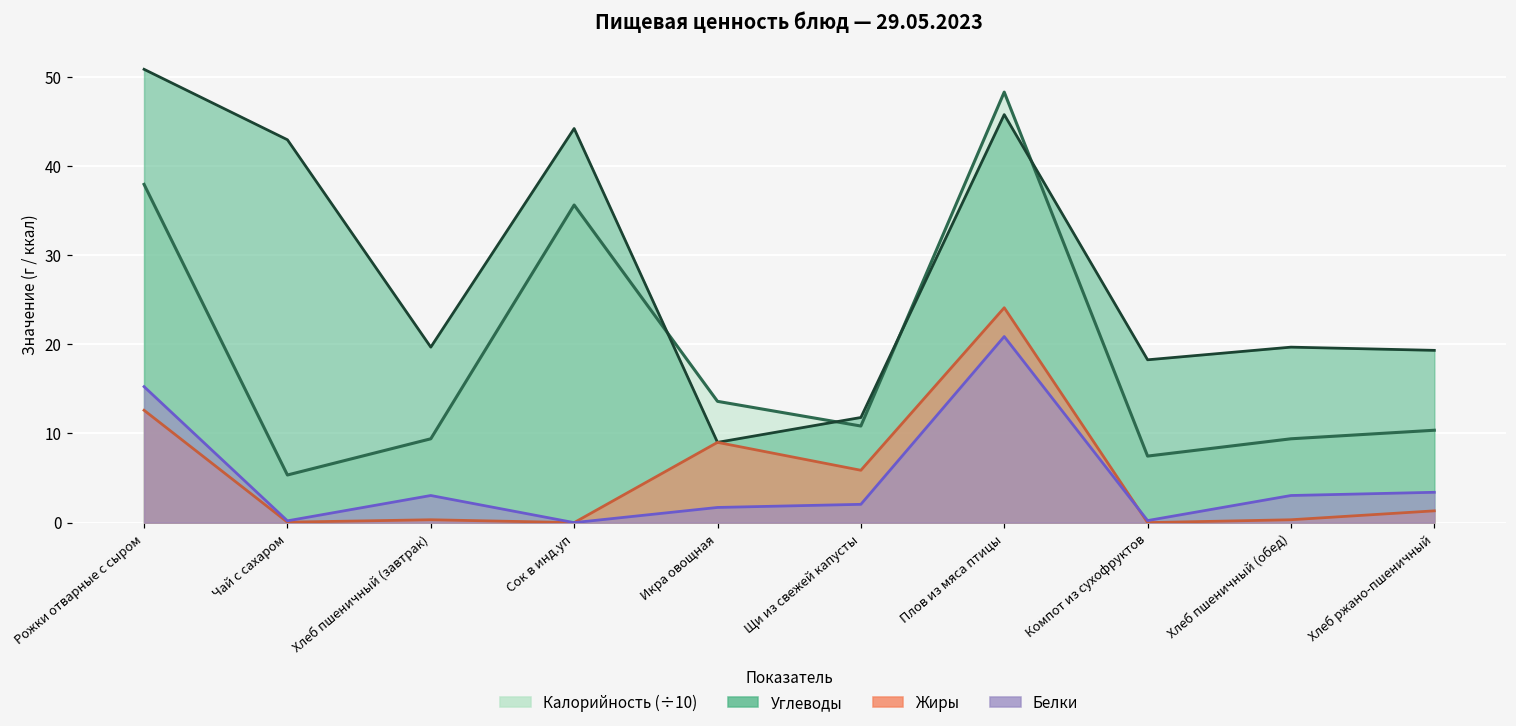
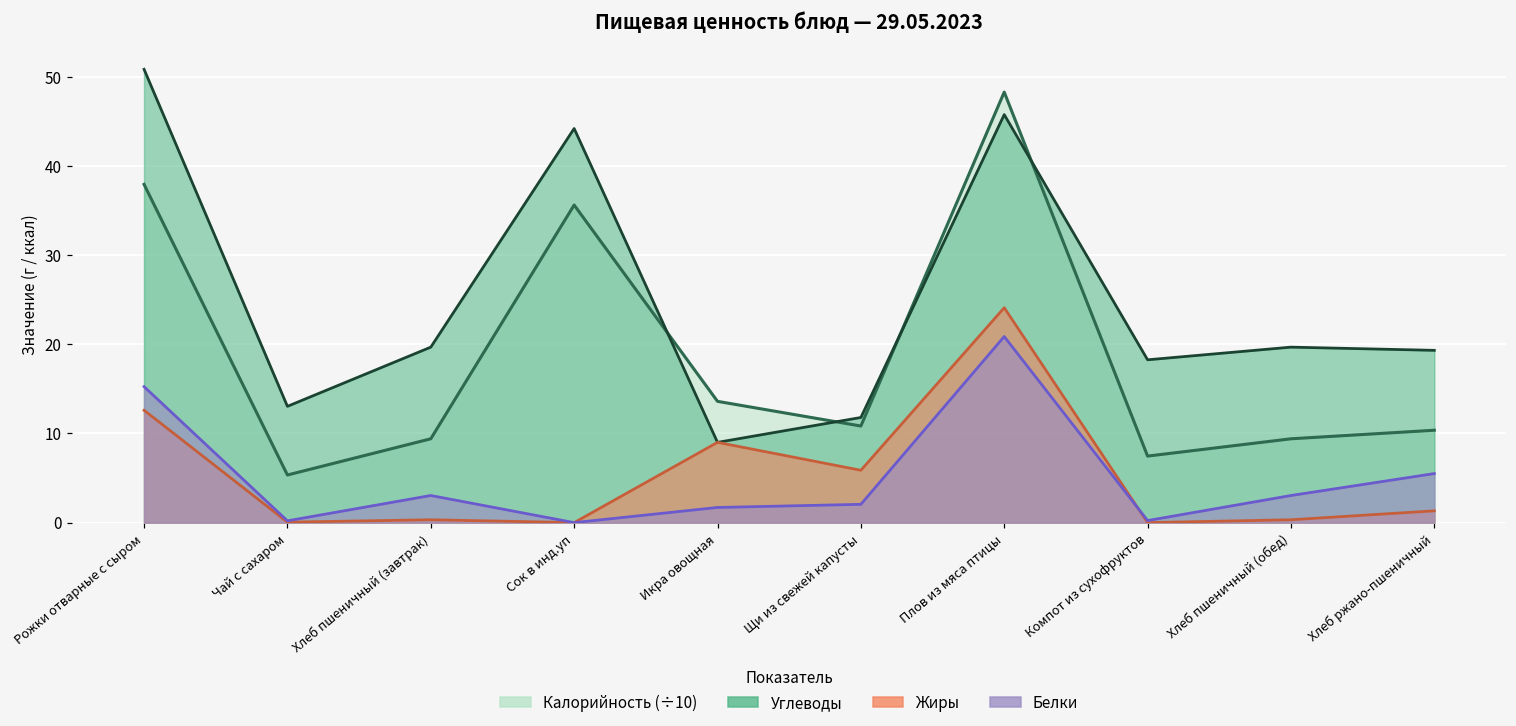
Углеводы, Чай с сахаром: 43 -> 13
Белки, Хлеб ржано-пшеничный: 3 -> 6
